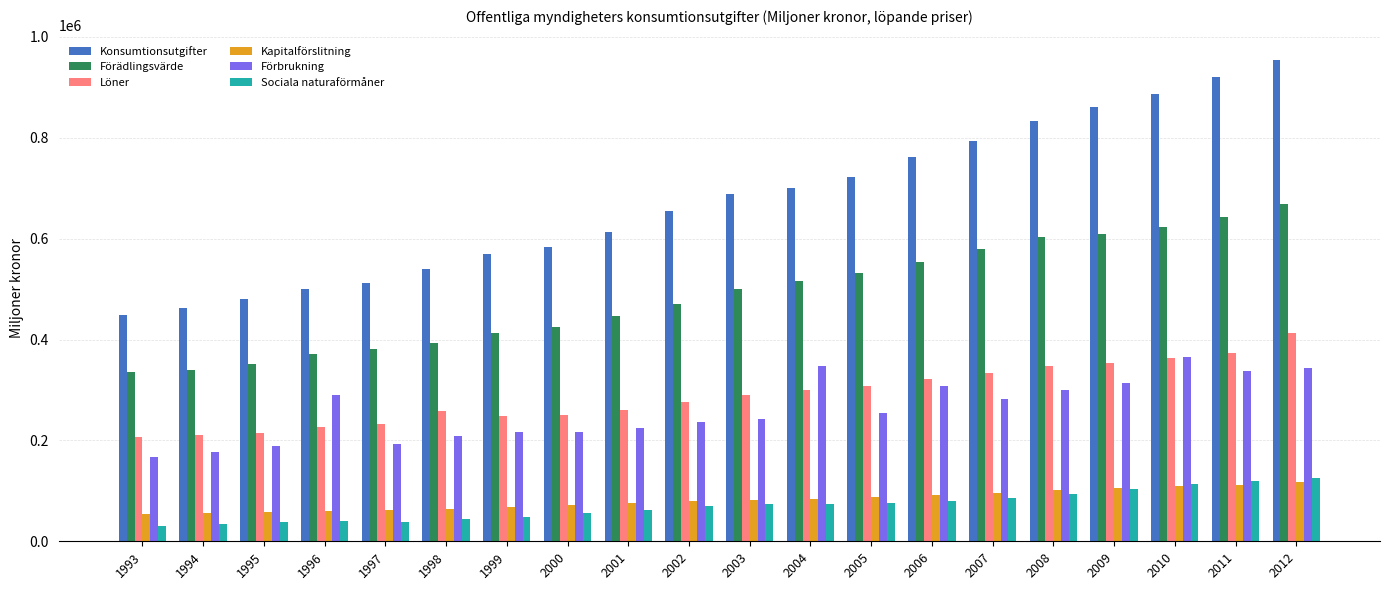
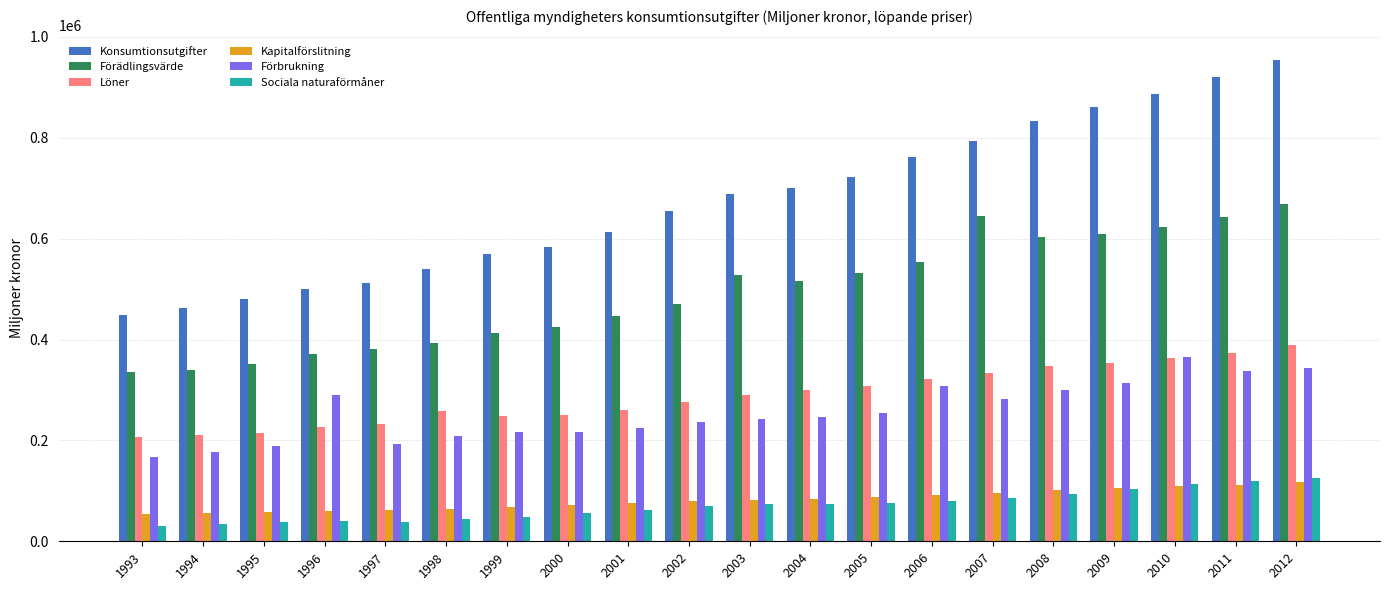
Förädlingsvärde, 2003: 500000 -> 530000
Förbrukning, 2004: 350000 -> 250000
Förädlingsvärde, 2007: 580000 -> 640000
Löner, 2012: 410000 -> 390000
